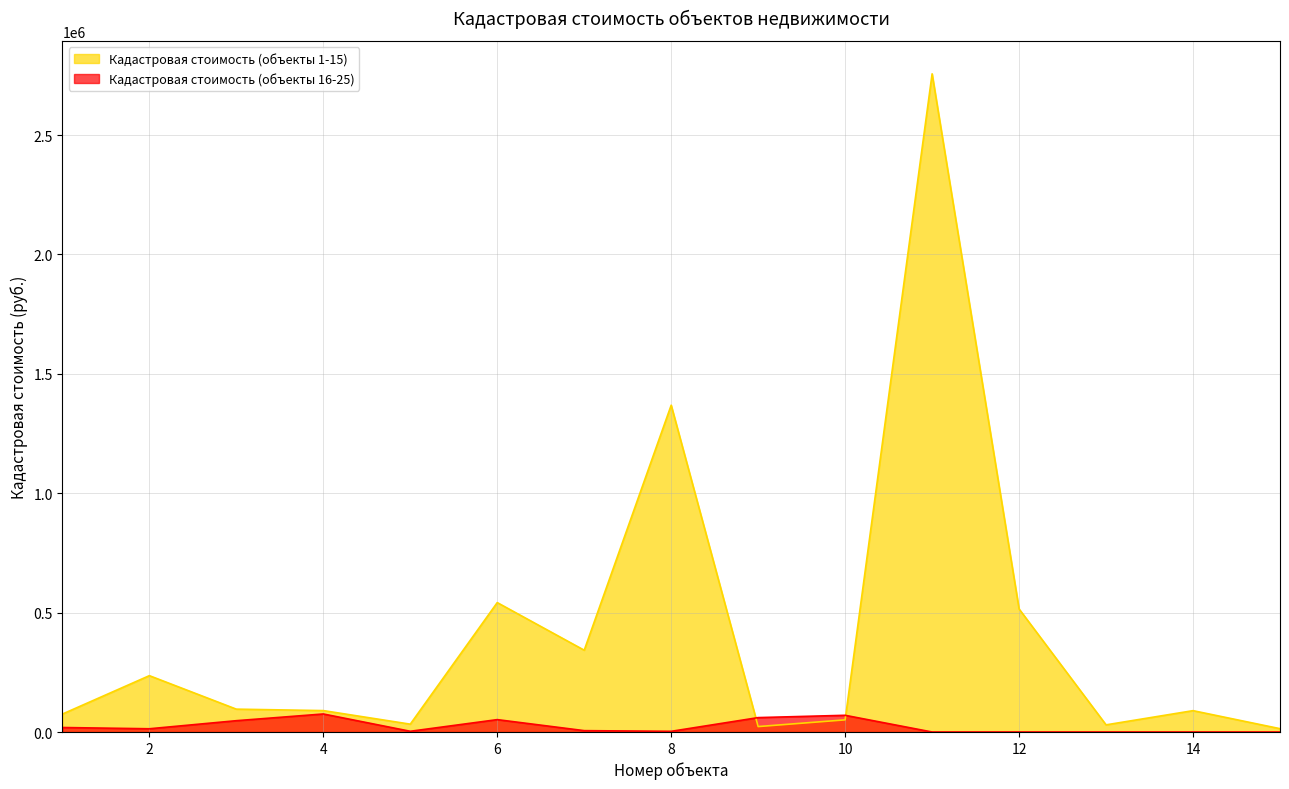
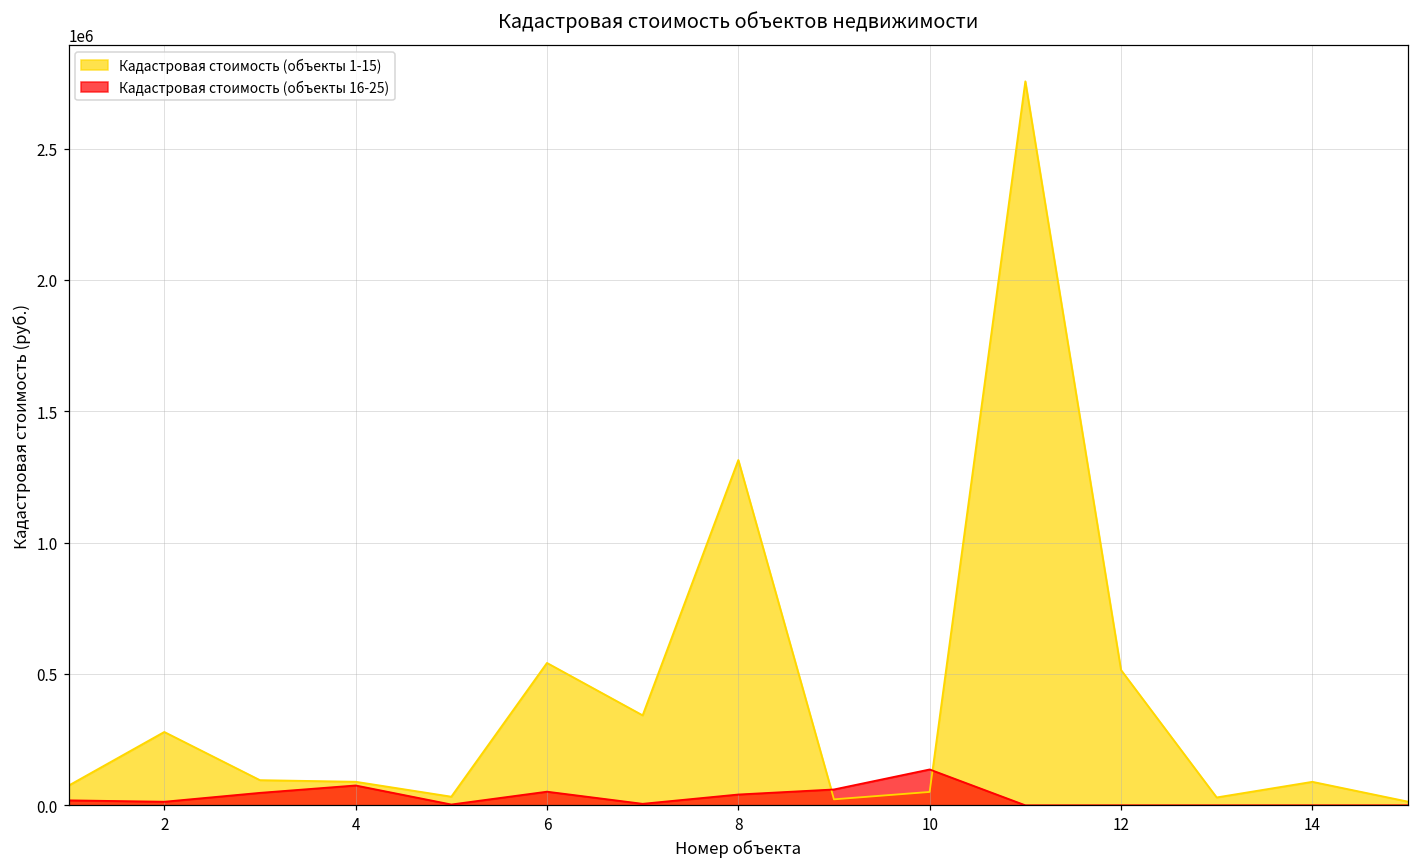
Кадастровая стоимость (объекты 1-15), 2: 240000 -> 280000
Кадастровая стоимость (объекты 1-15), 8: 1370000 -> 1310000
Кадастровая стоимость (объекты 16-25), 8: 0 -> 40000
Кадастровая стоимость (объекты 16-25), 10: 70000 -> 140000
